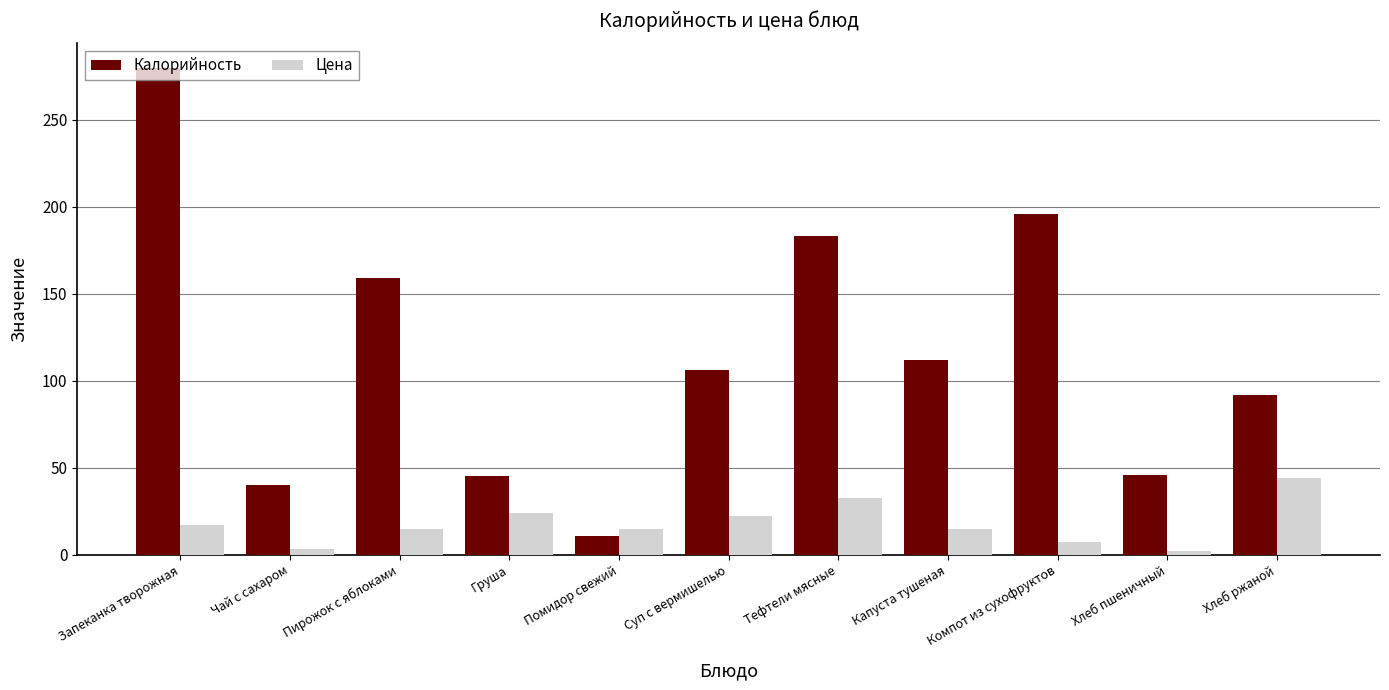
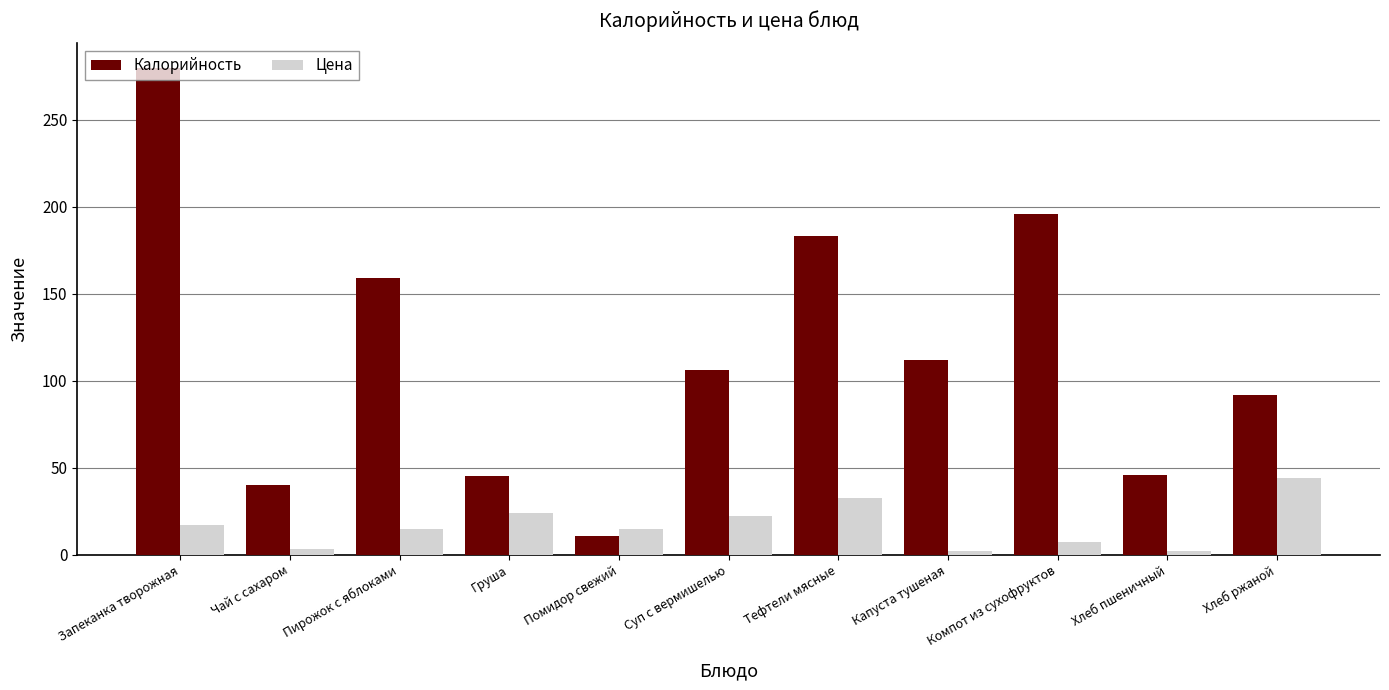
Цена, Капуста тушеная: 15 -> 2
